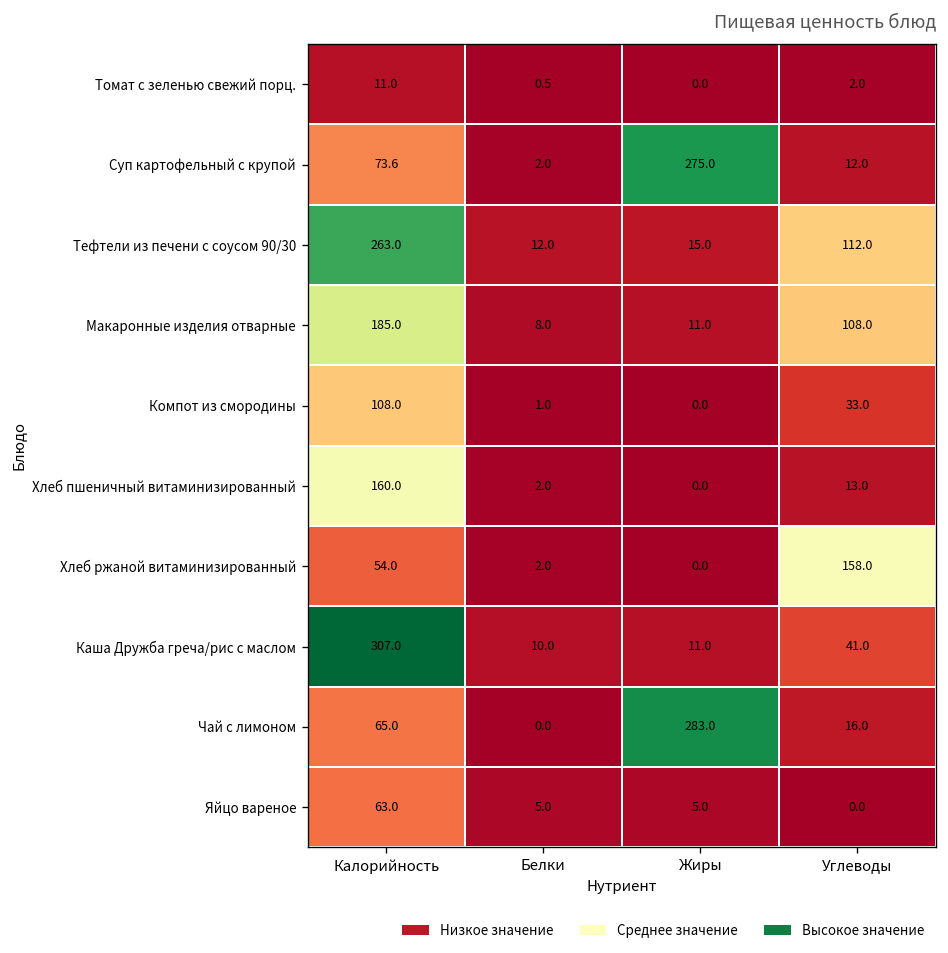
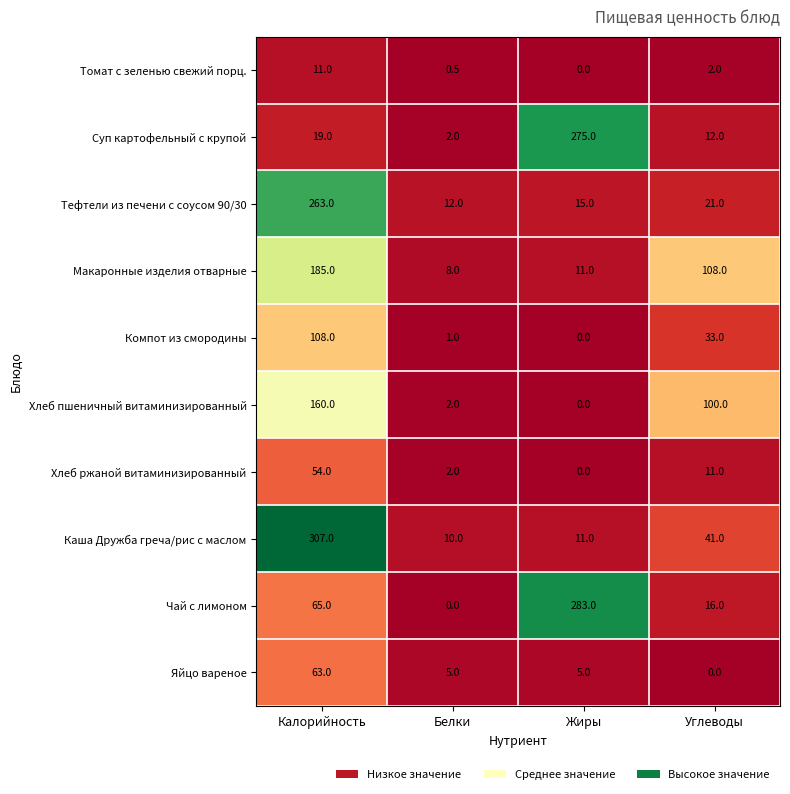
Суп картофельный с крупой, Калорийность: 73.6 -> 19.0
Тефтели из печени с соусом 90/30, Углеводы: 112.0 -> 21.0
Хлеб пшеничный витаминизированный, Углеводы: 13.0 -> 100.0
Хлеб ржаной витаминизированный, Углеводы: 158.0 -> 11.0
